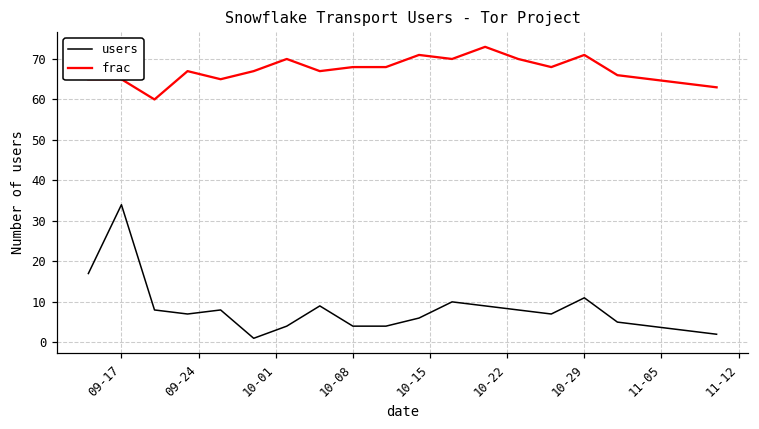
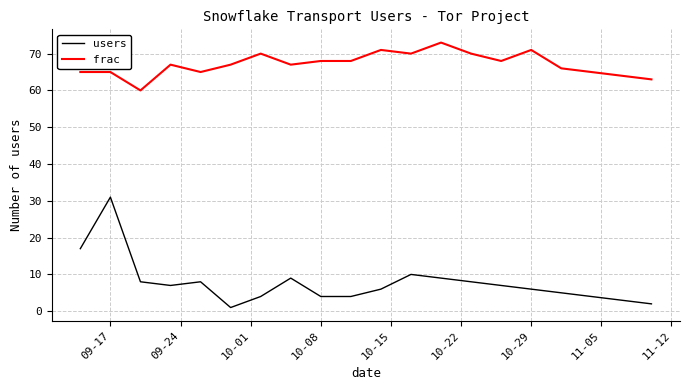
users, 09-17: 34 -> 31
users, 10-29: 11 -> 6
